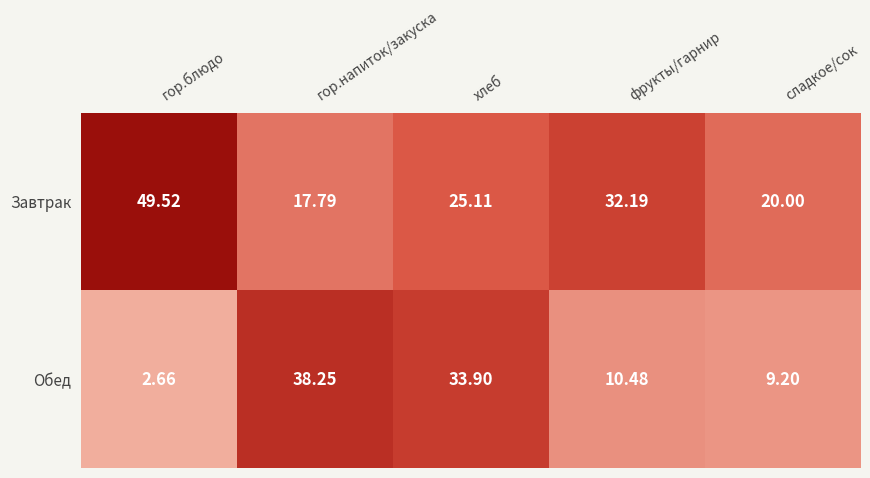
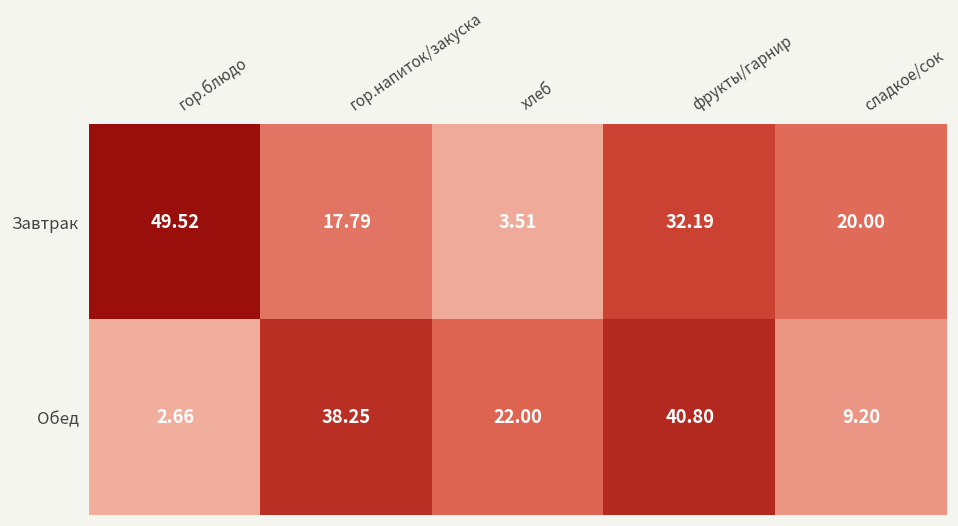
Завтрак, хлеб: 25.11 -> 3.51
Обед, хлеб: 33.90 -> 22.00
Обед, фрукты/гарнир: 10.48 -> 40.80
